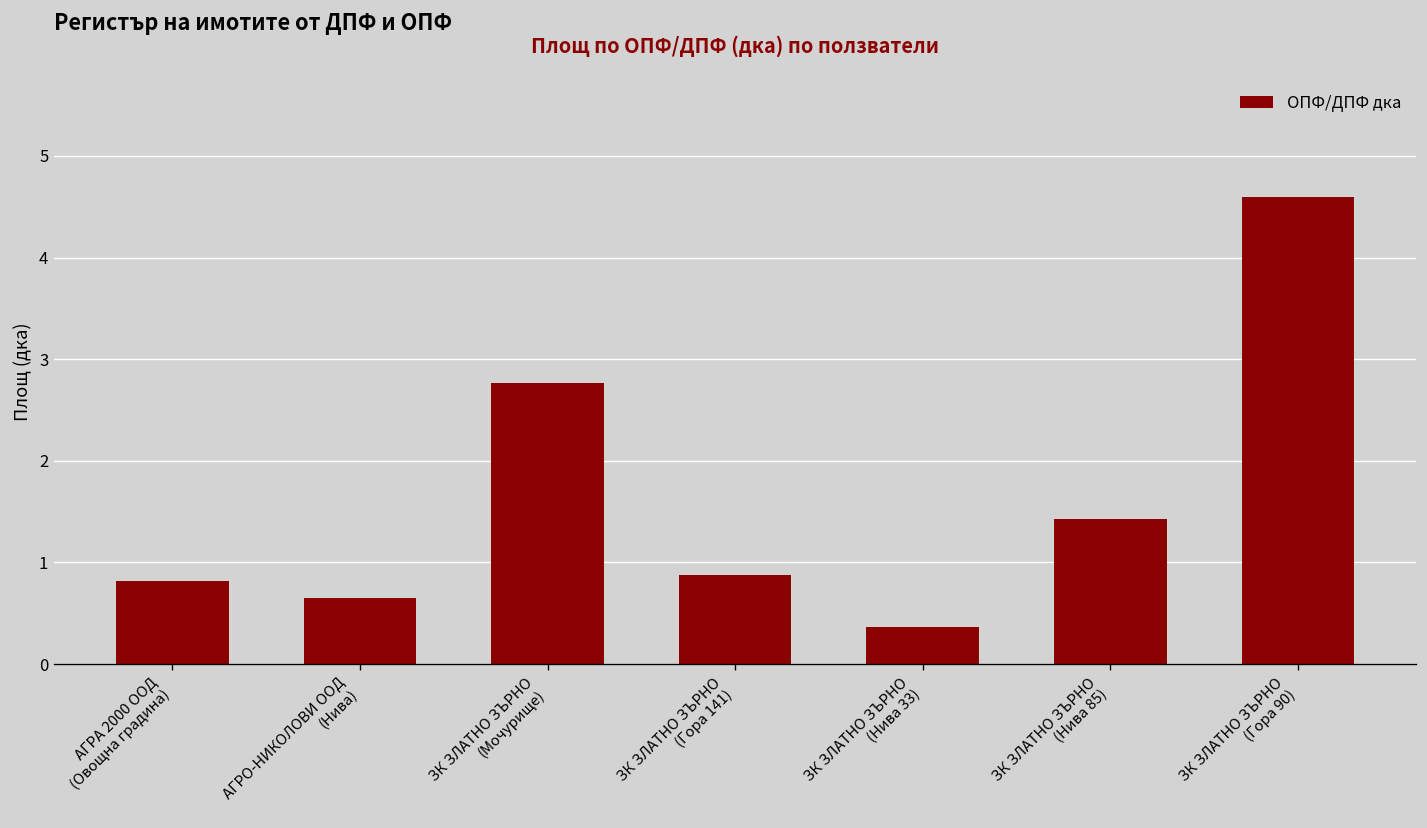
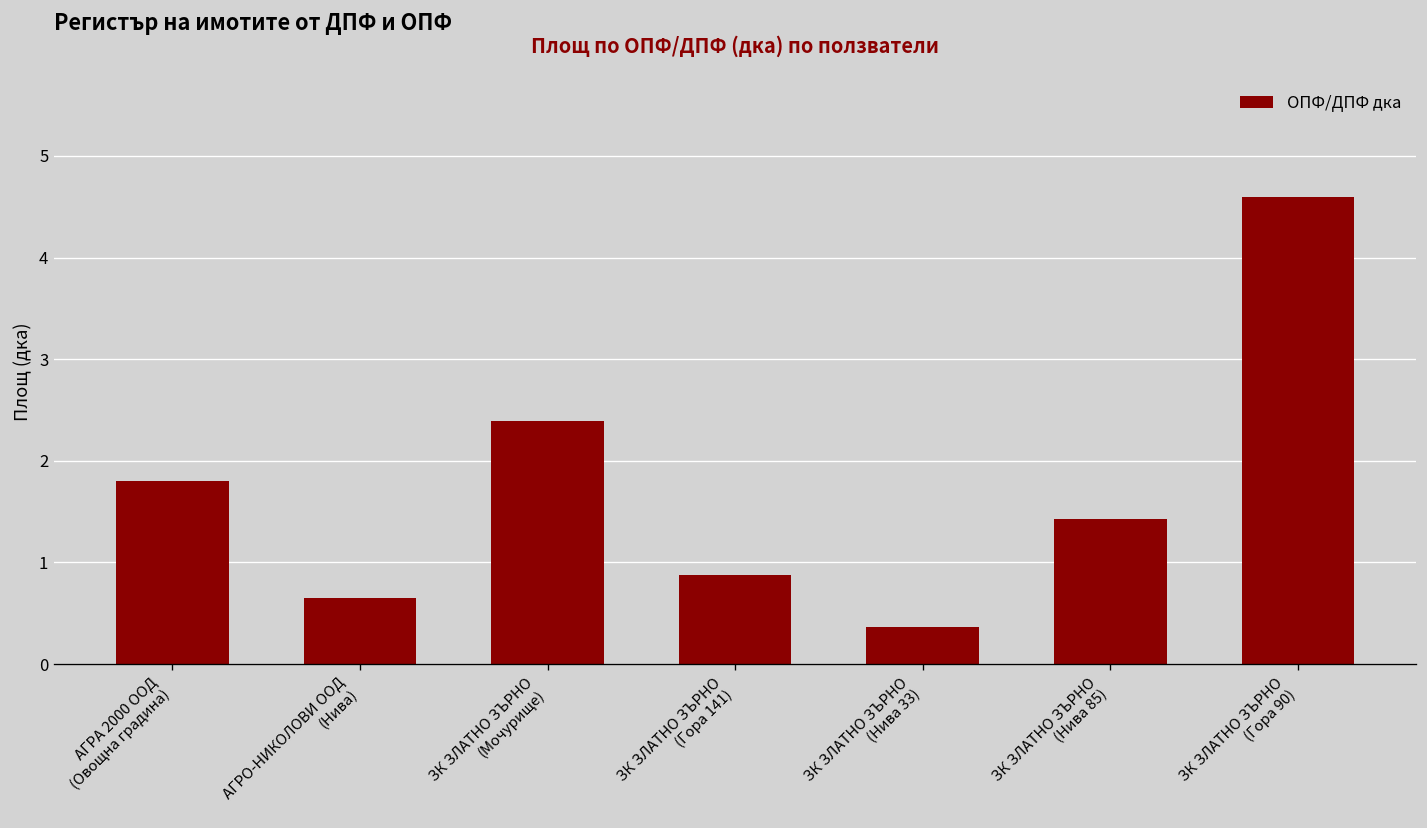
АГРА 2000 ООД (Овощна градина): 0.8 -> 1.8
ЗК ЗЛАТНО ЗЪРНО (Мочурище): 2.8 -> 2.4
